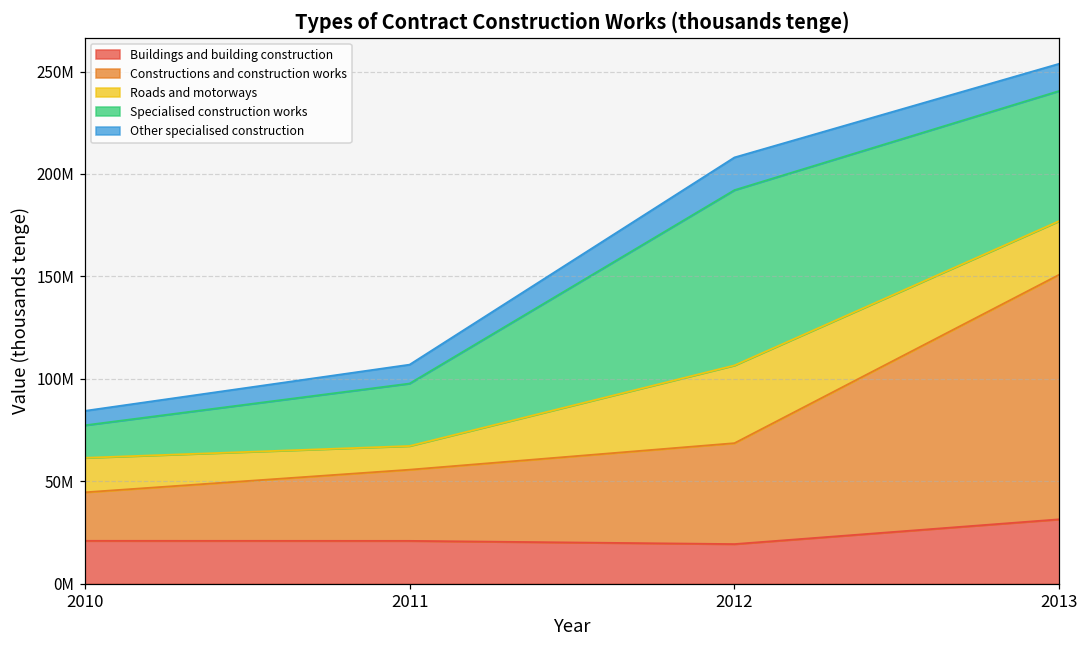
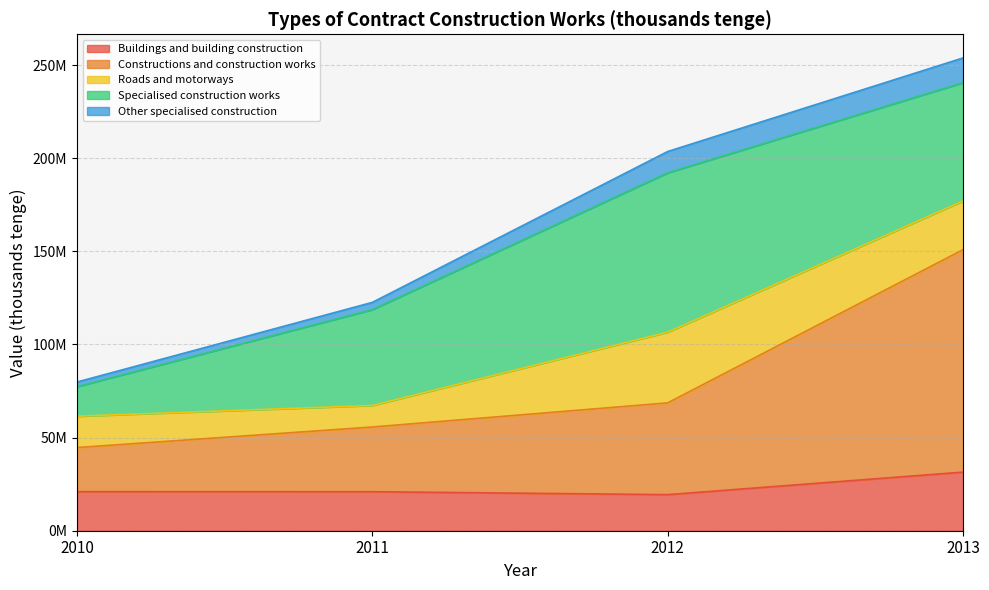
Other specialised construction, 2010: 7000000 -> 2000000
Specialised construction works, 2011: 30000000 -> 51000000
Other specialised construction, 2011: 9000000 -> 4000000
Other specialised construction, 2012: 16000000 -> 11000000
